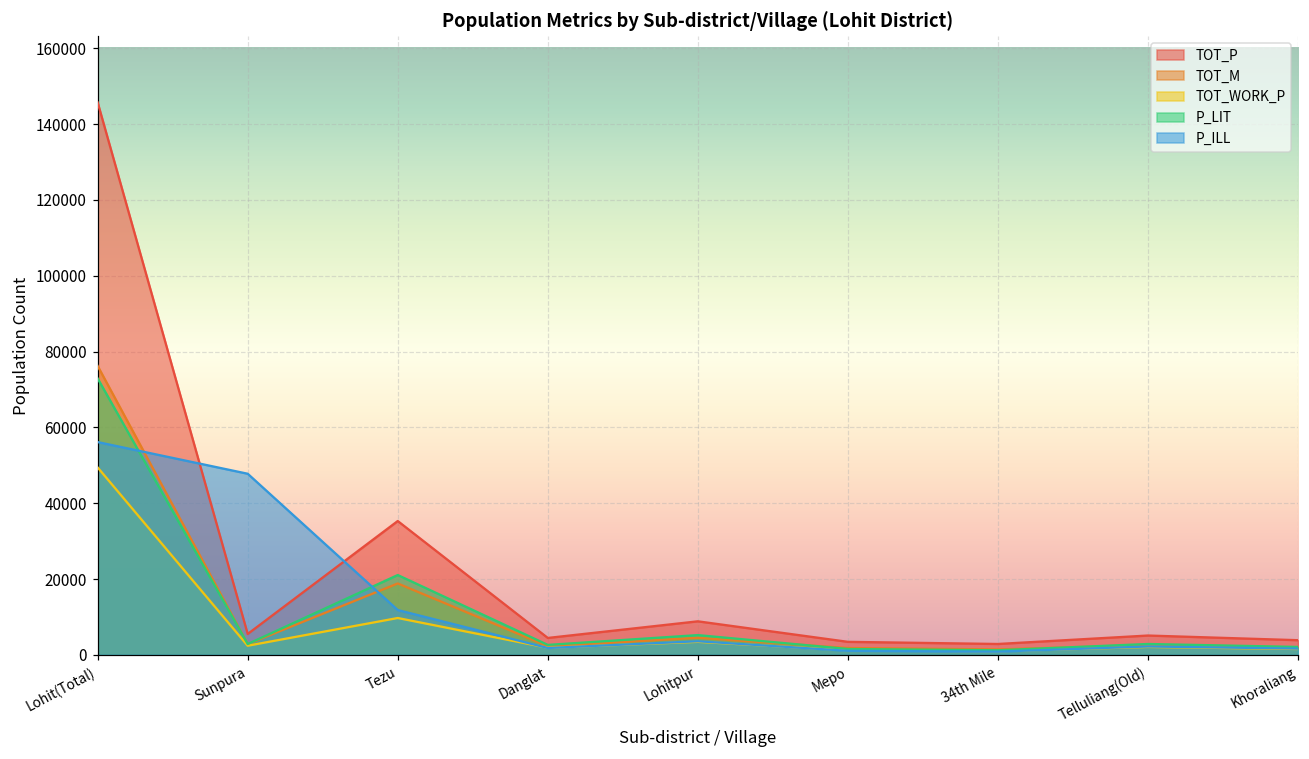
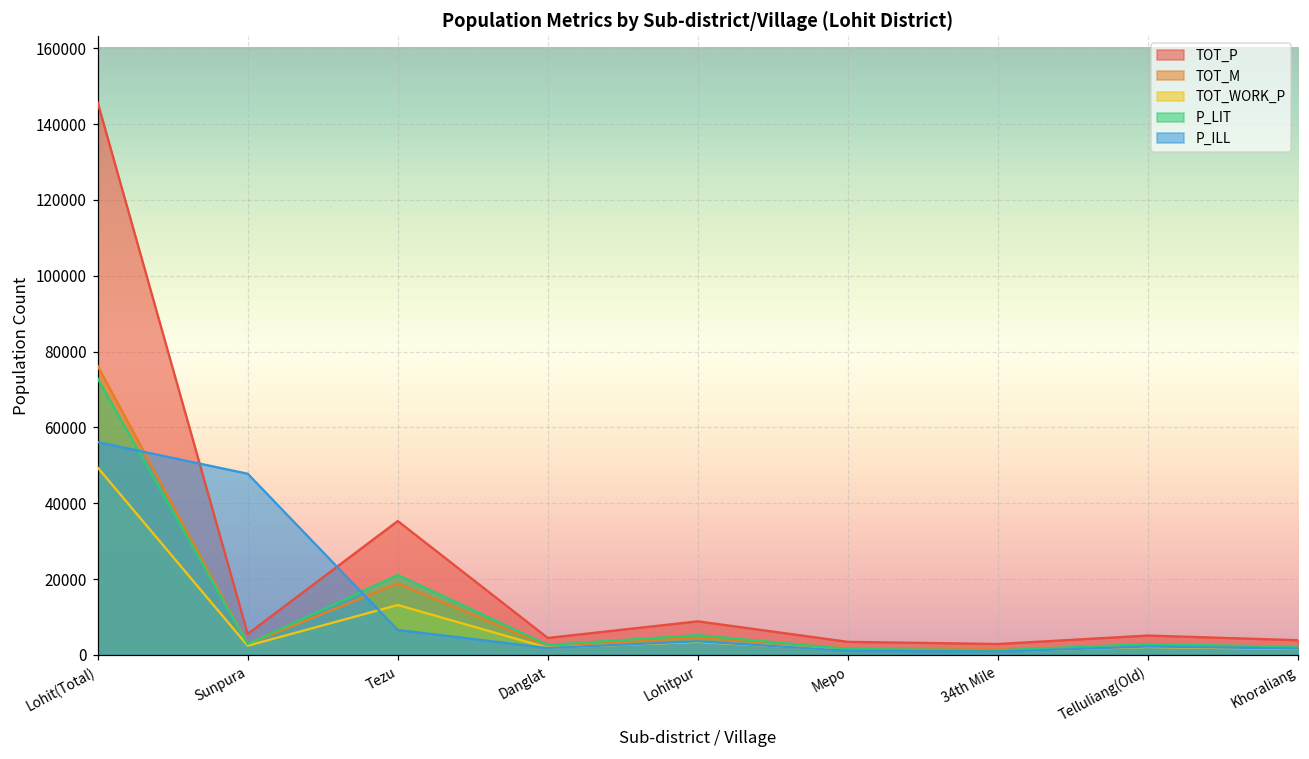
TOT_WORK_P, Tezu: 10000 -> 13000
P_ILL, Tezu: 12000 -> 7000
